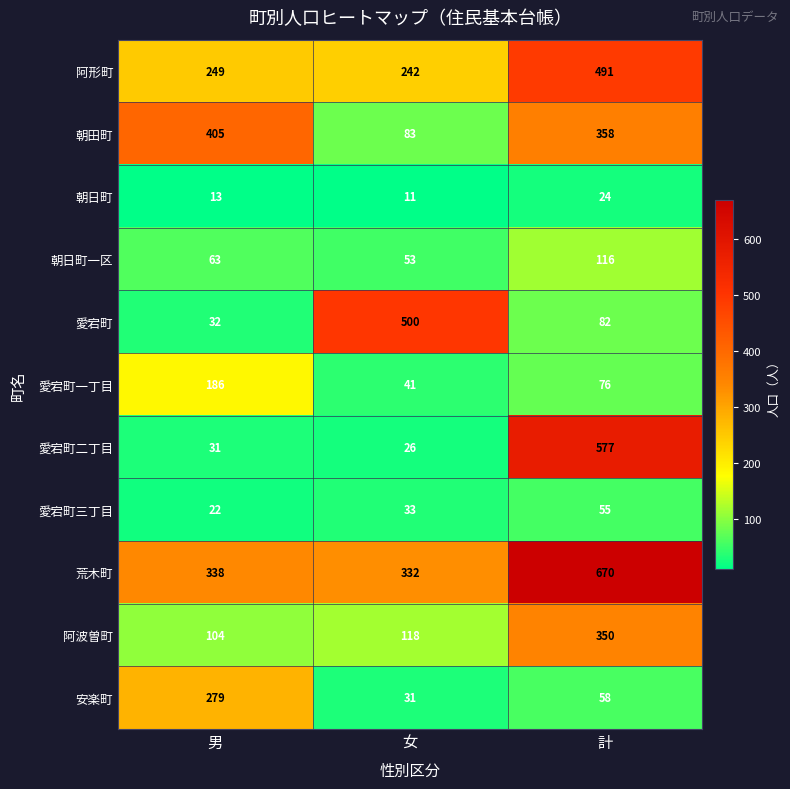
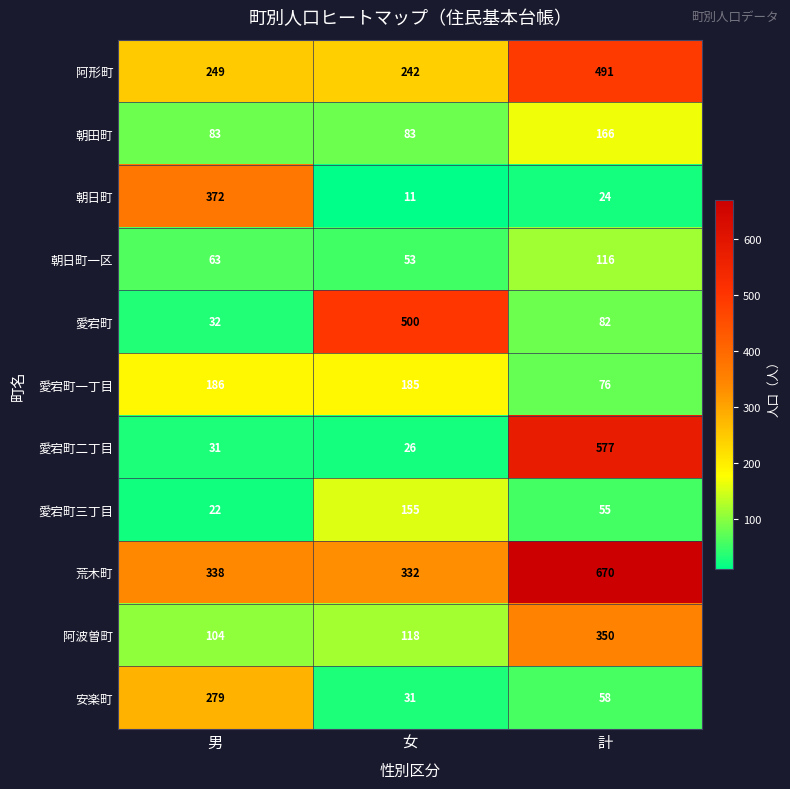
朝田町, 男: 405 -> 83
朝田町, 計: 358 -> 166
朝日町, 男: 13 -> 372
愛宕町一丁目, 女: 41 -> 185
愛宕町三丁目, 女: 33 -> 155
